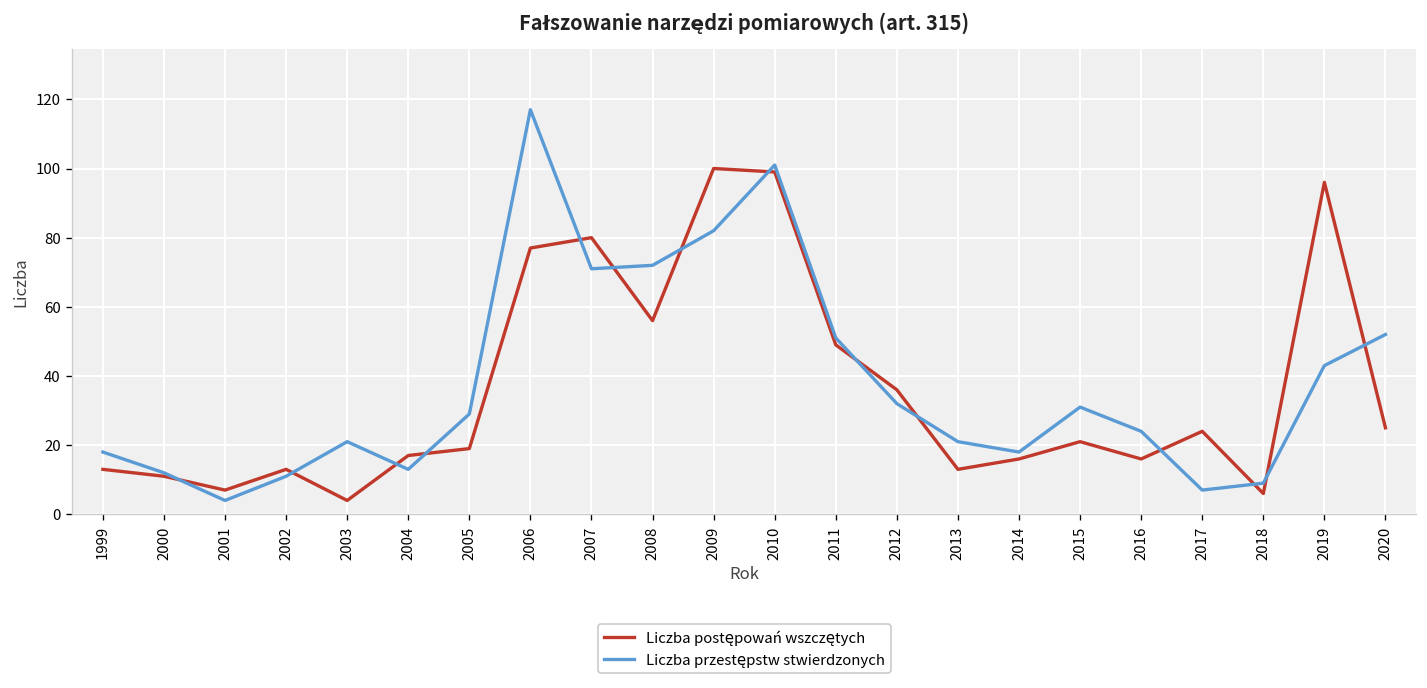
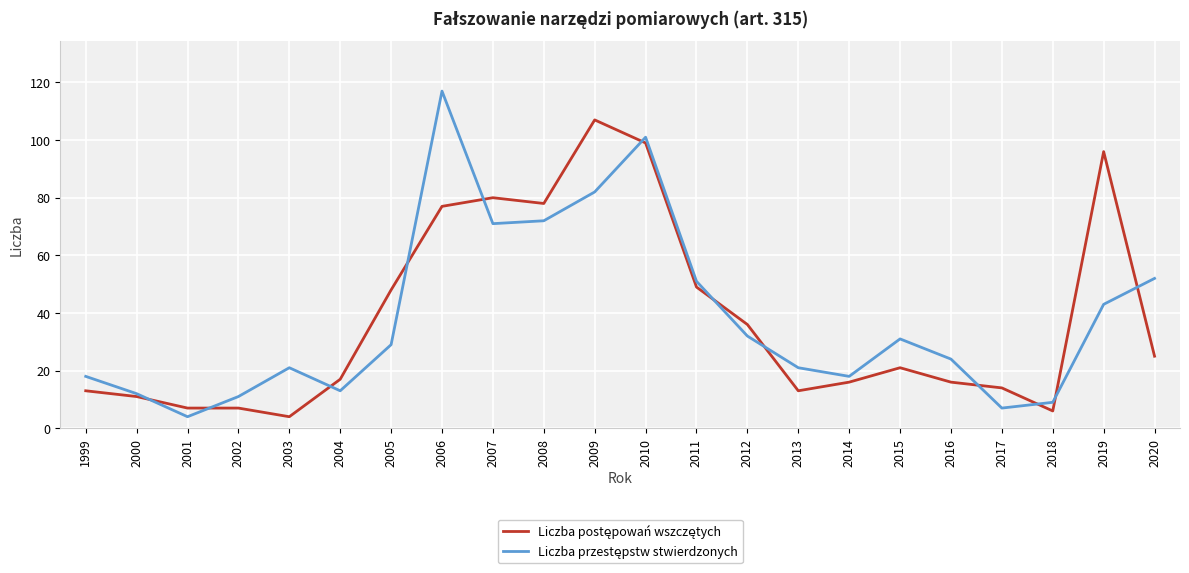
Liczba postępowań wszczętych, 2002: 13 -> 7
Liczba postępowań wszczętych, 2005: 19 -> 48
Liczba postępowań wszczętych, 2008: 56 -> 78
Liczba postępowań wszczętych, 2009: 100 -> 107
Liczba postępowań wszczętych, 2017: 24 -> 14
